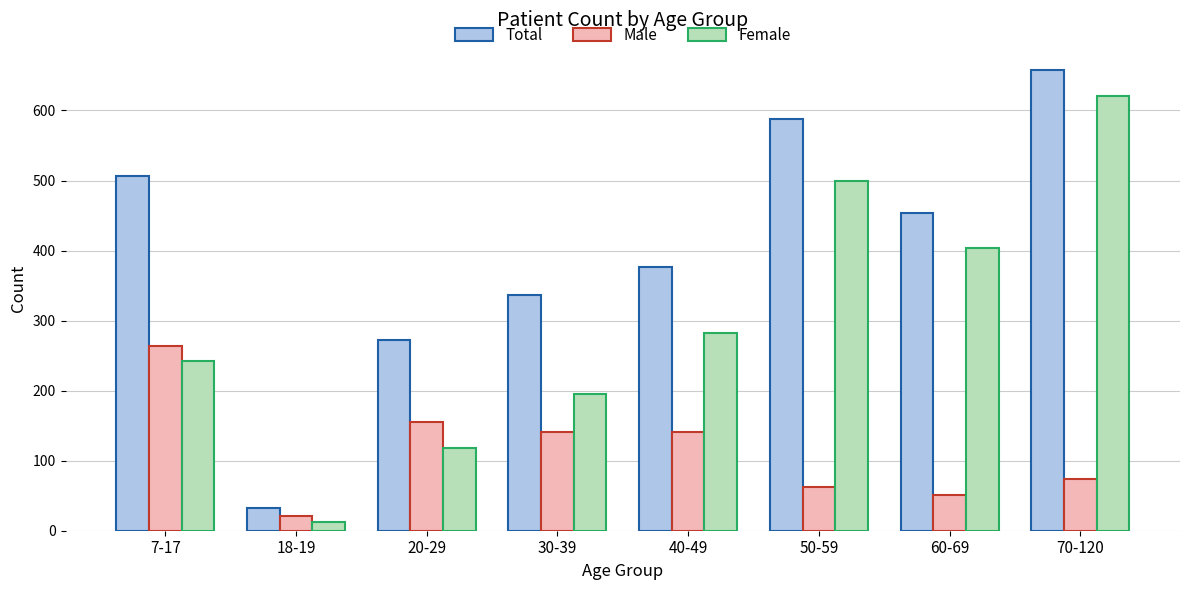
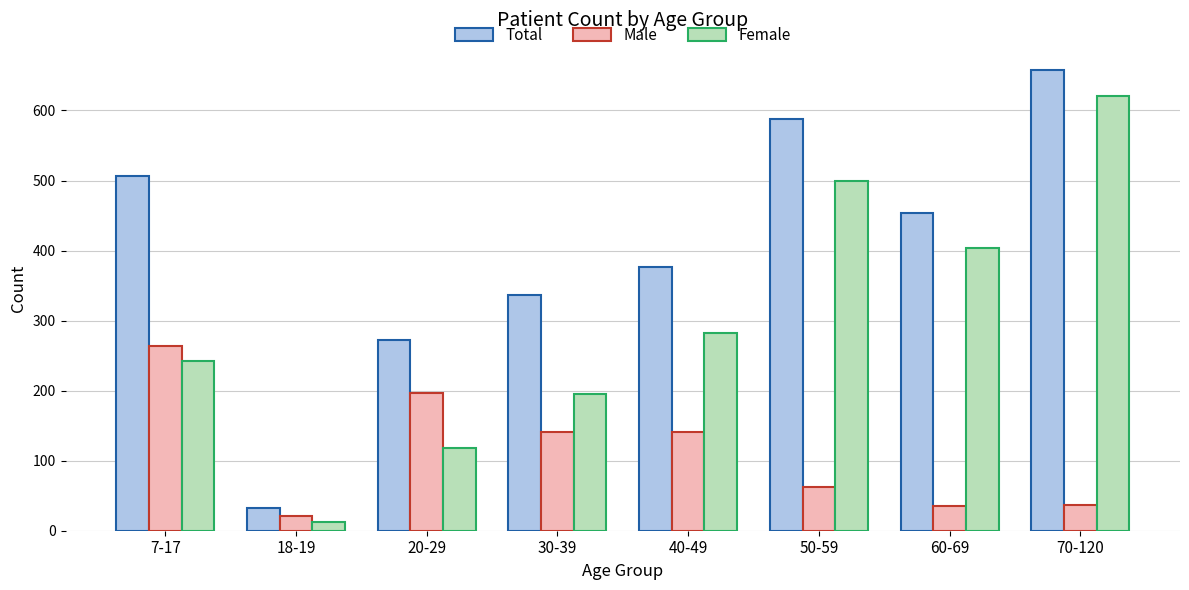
Male, 20-29: 160 -> 200
Male, 60-69: 50 -> 40
Male, 70-120: 70 -> 40
